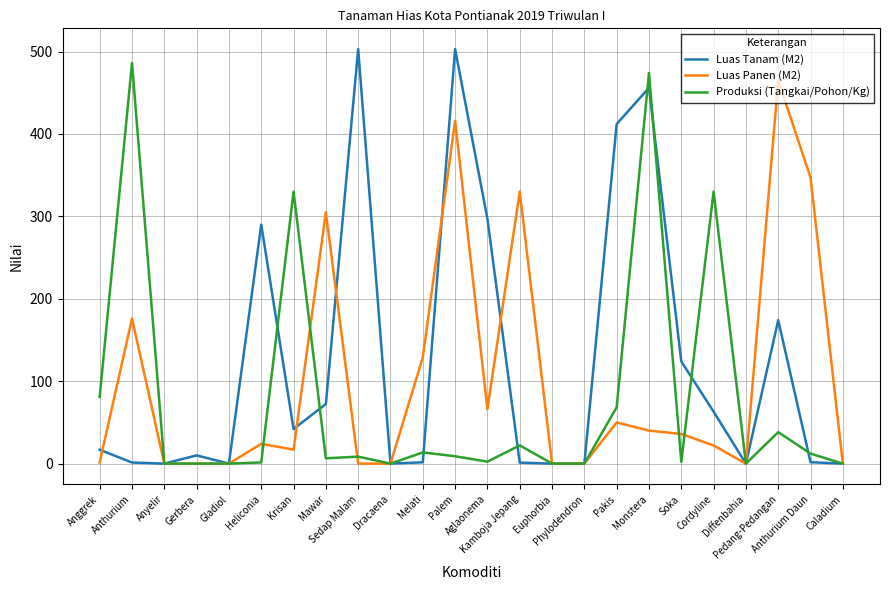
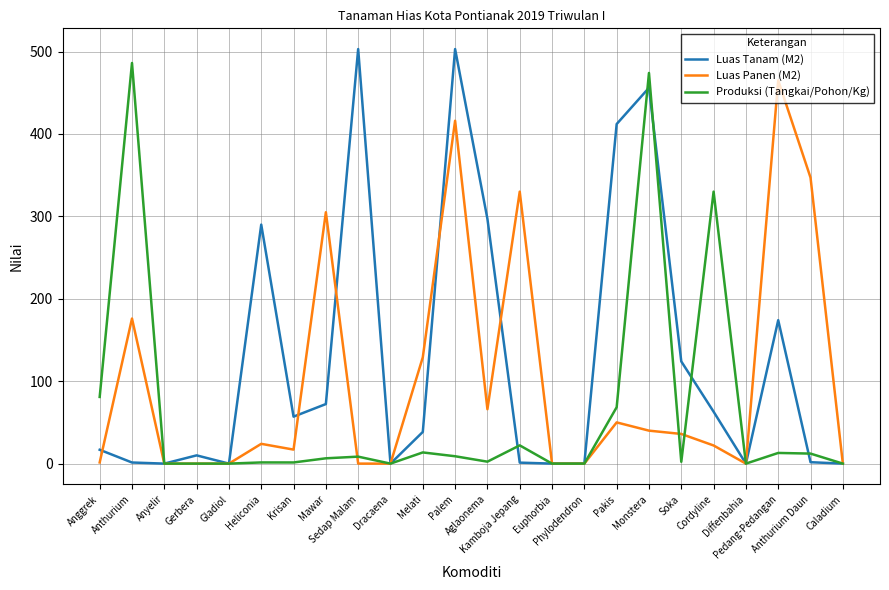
Luas Tanam (M2), Krisan: 40 -> 60
Produksi (Tangkai/Pohon/Kg), Krisan: 330 -> 0
Luas Tanam (M2), Melati: 0 -> 40
Produksi (Tangkai/Pohon/Kg), Pedang-Pedangan: 40 -> 10
